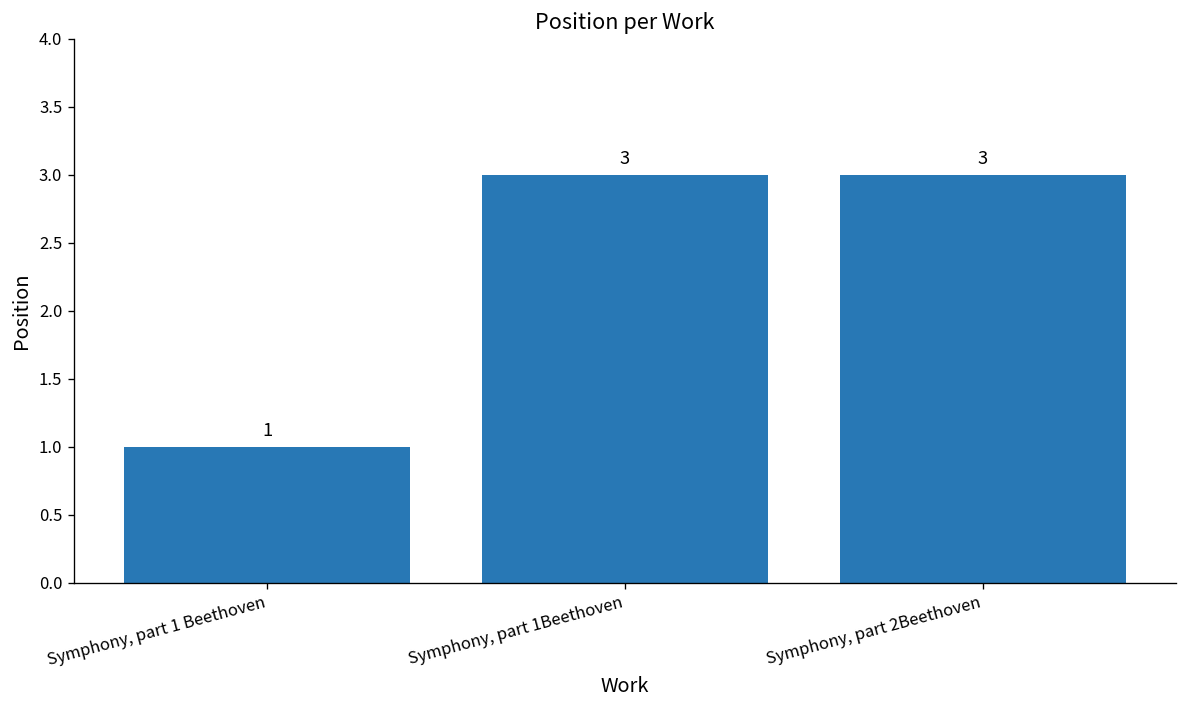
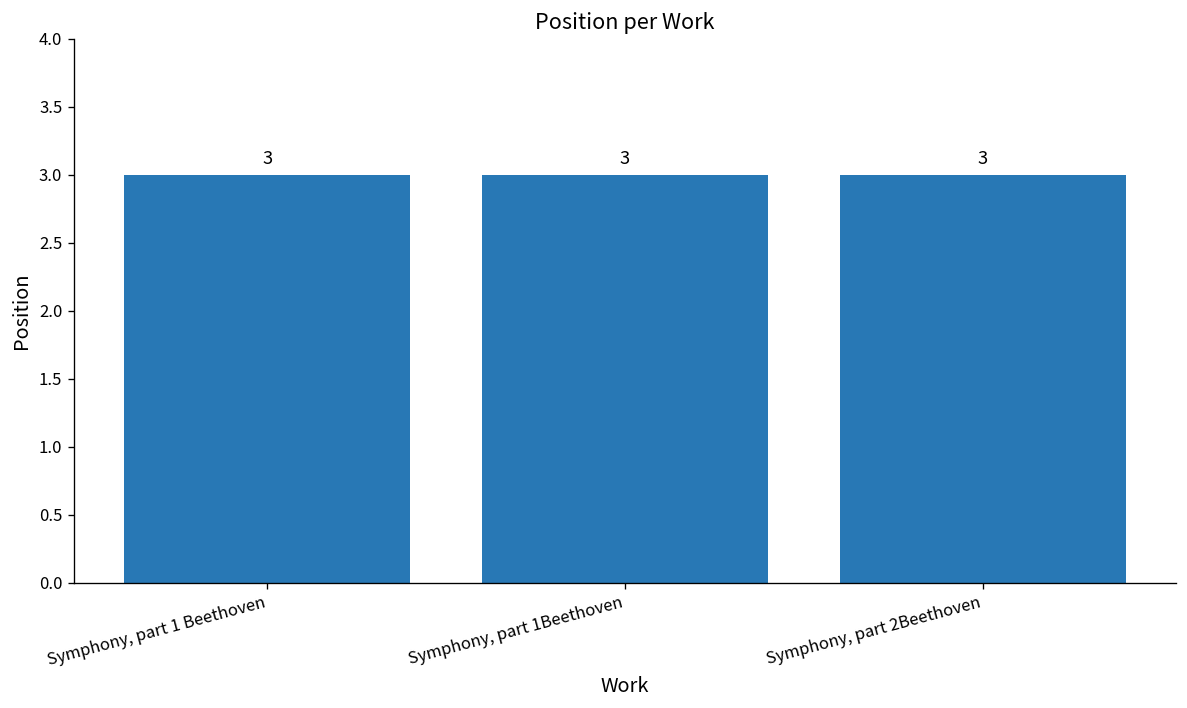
Symphony, part 1 Beethoven: 1 -> 3
